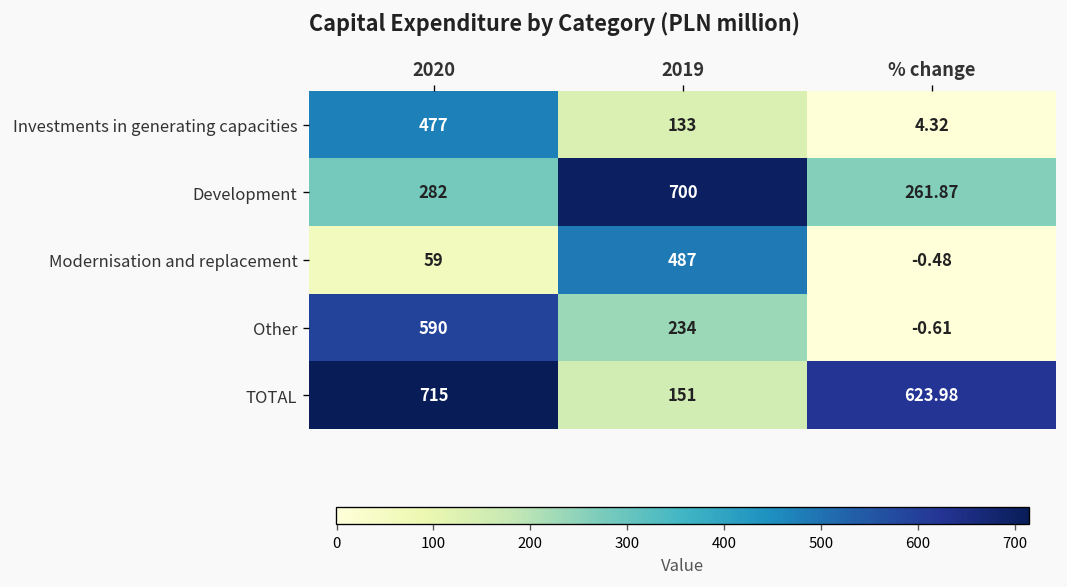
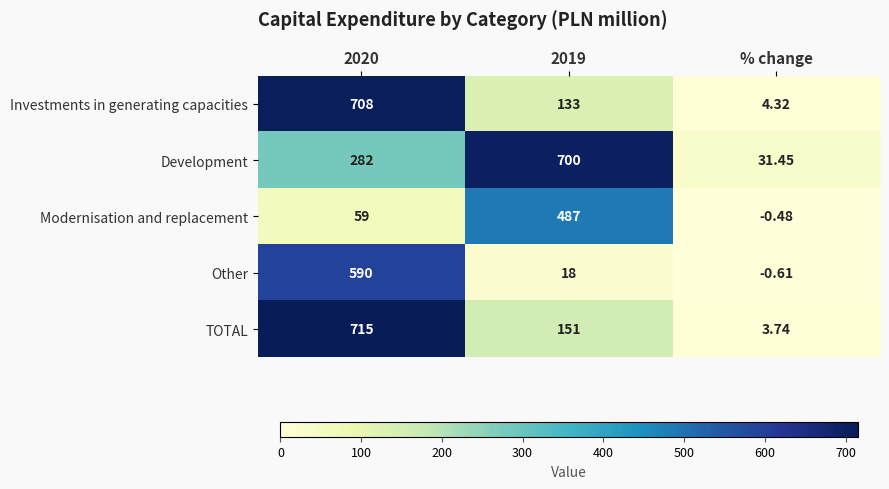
Investments in generating capacities, 2020: 477 -> 708
Development, % change: 261.87 -> 31.45
Other, 2019: 234 -> 18
TOTAL, % change: 623.98 -> 3.74
